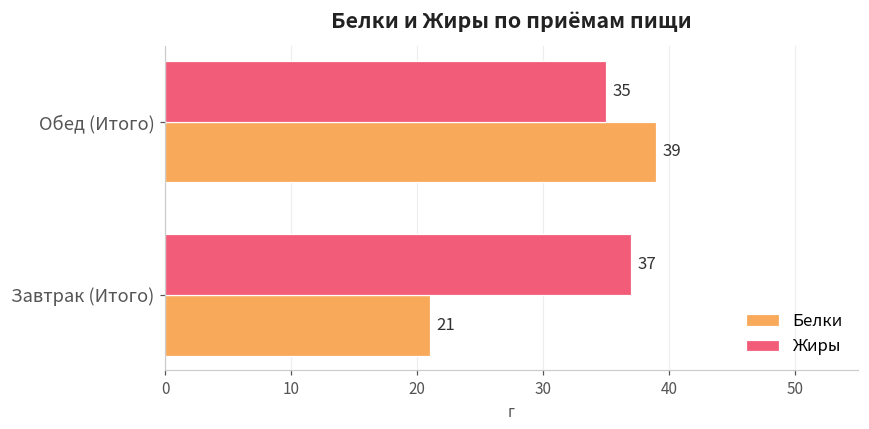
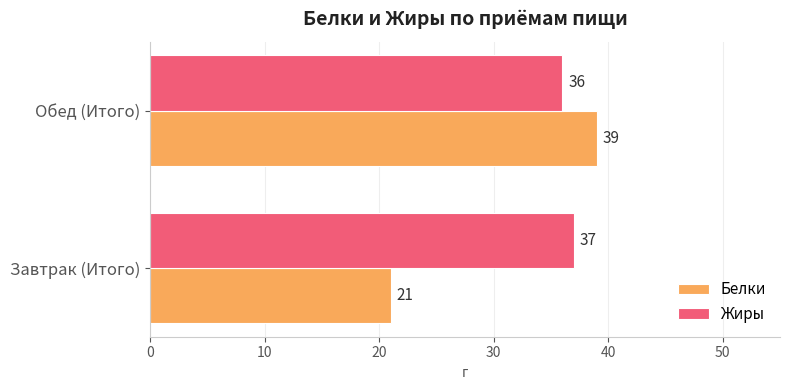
Жиры, Обед (Итого): 35 -> 36
